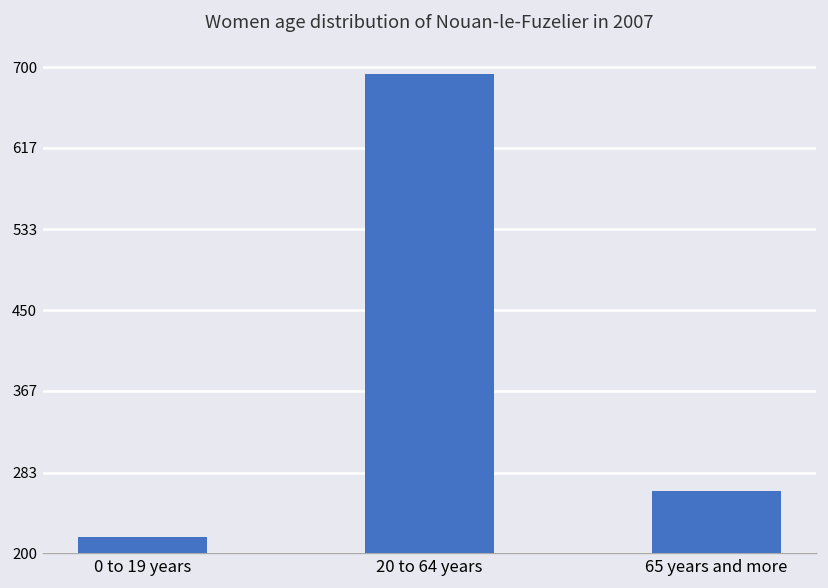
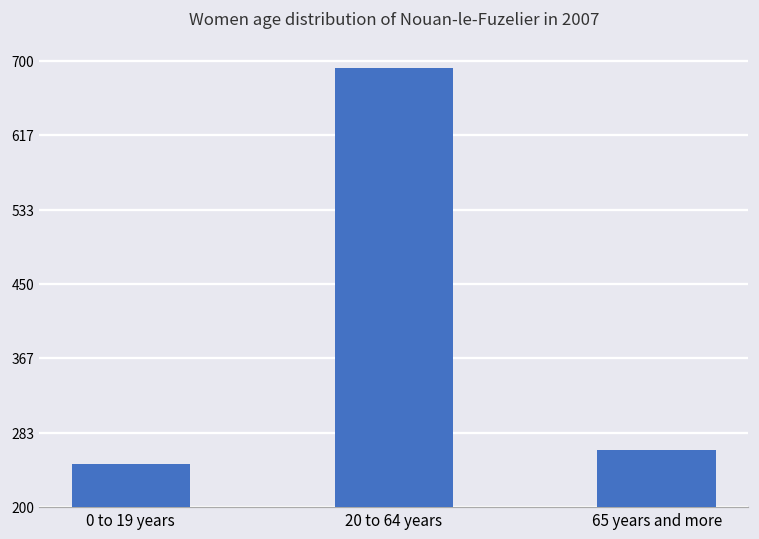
0 to 19 years: 220 -> 250
